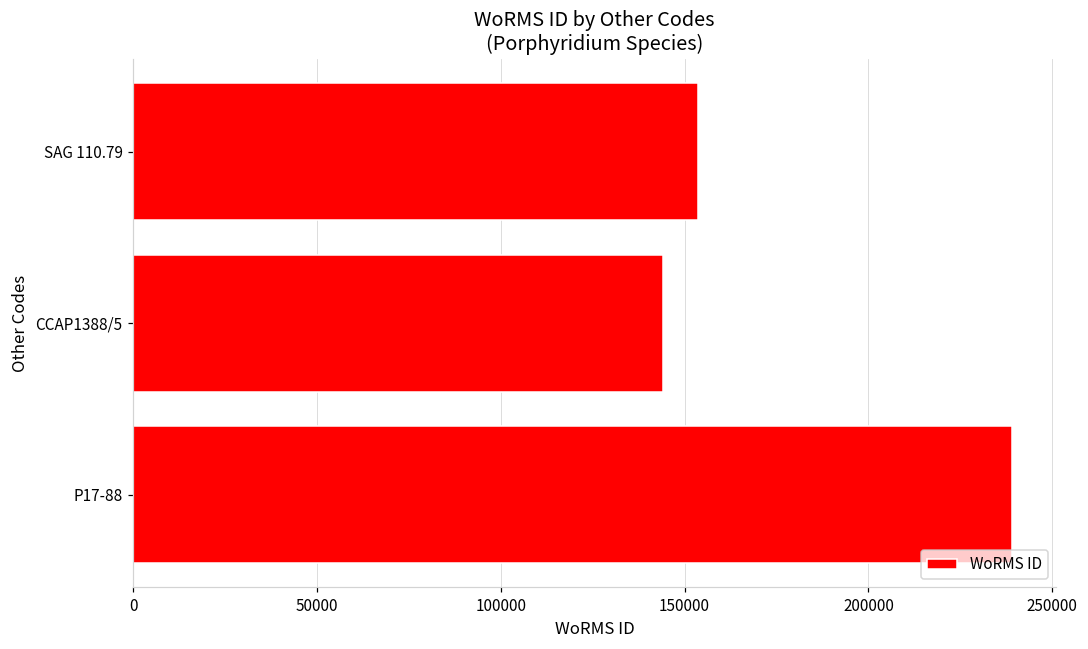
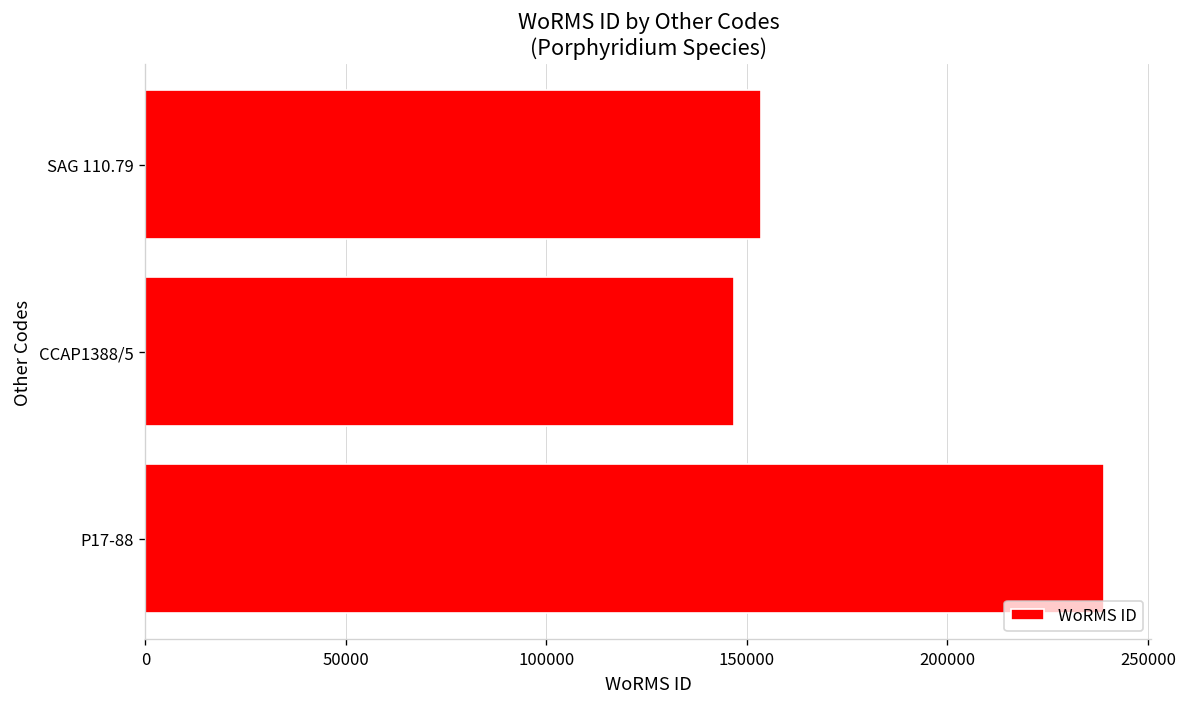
CCAP1388/5: 144000 -> 147000
